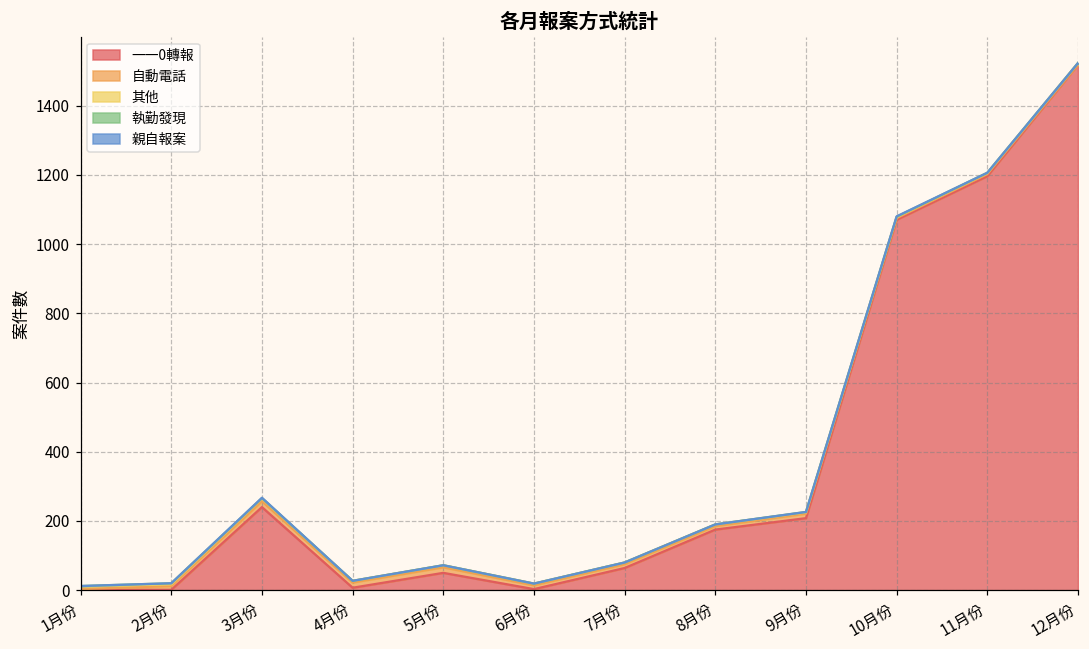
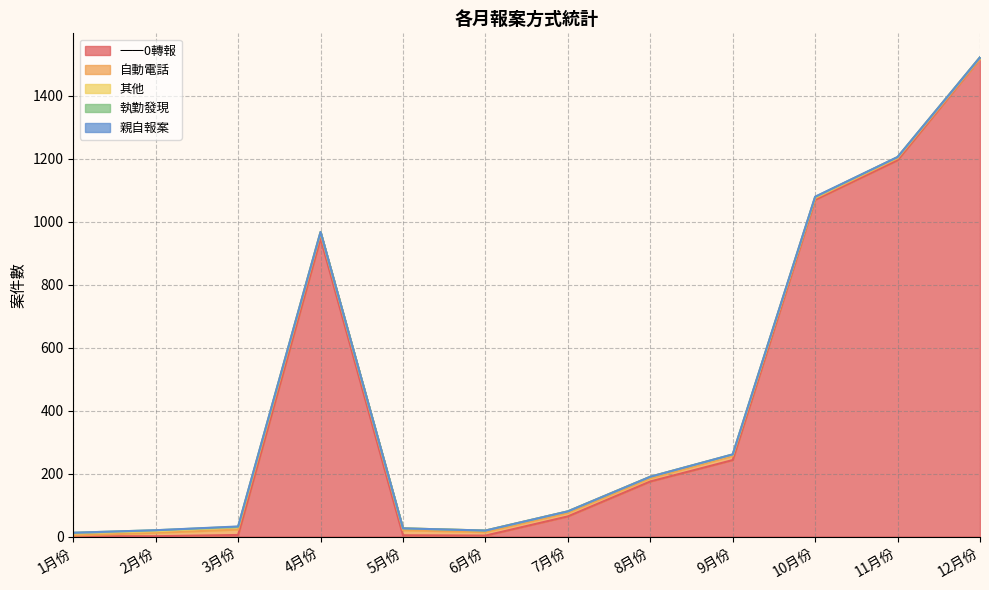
一一0轉報, 3月份: 240 -> 10
一一0轉報, 4月份: 10 -> 950
一一0轉報, 5月份: 50 -> 0
一一0轉報, 9月份: 210 -> 240
